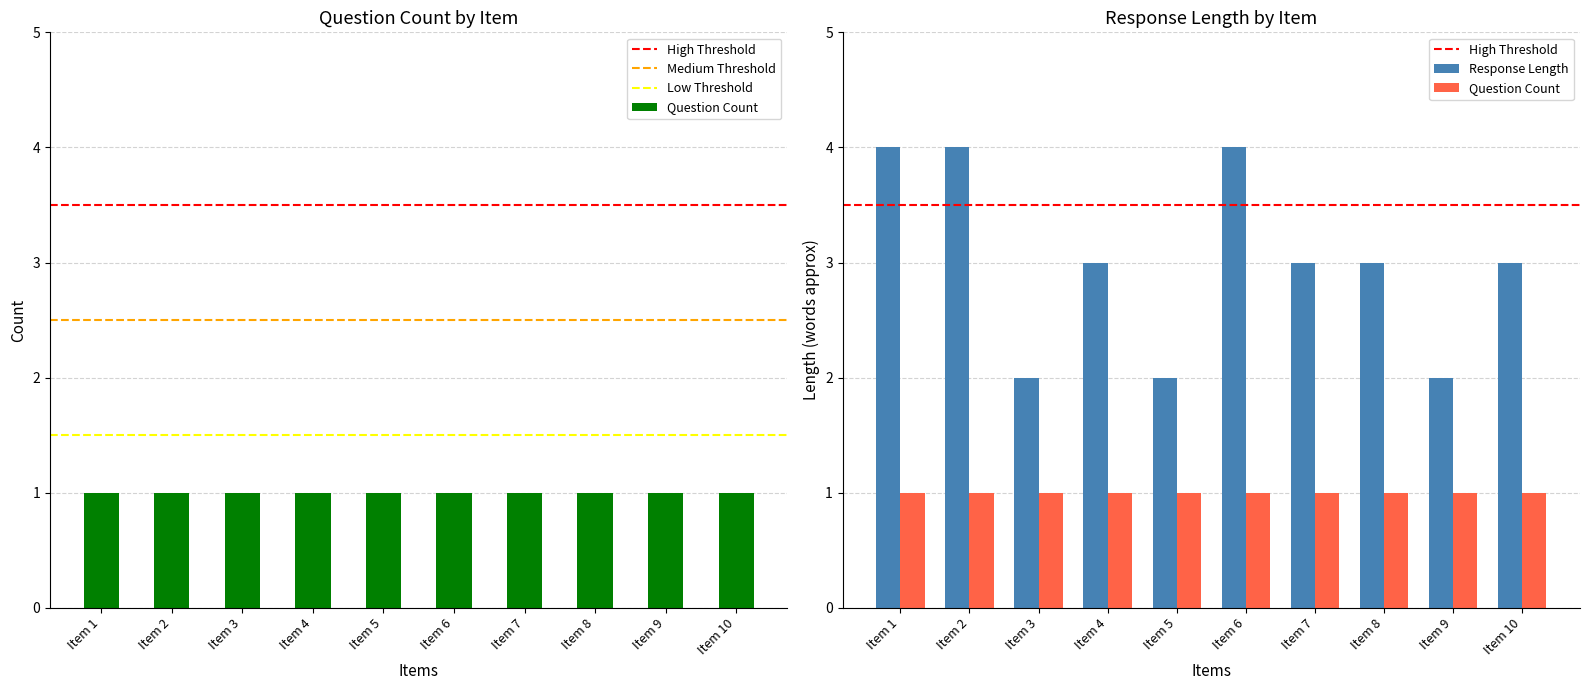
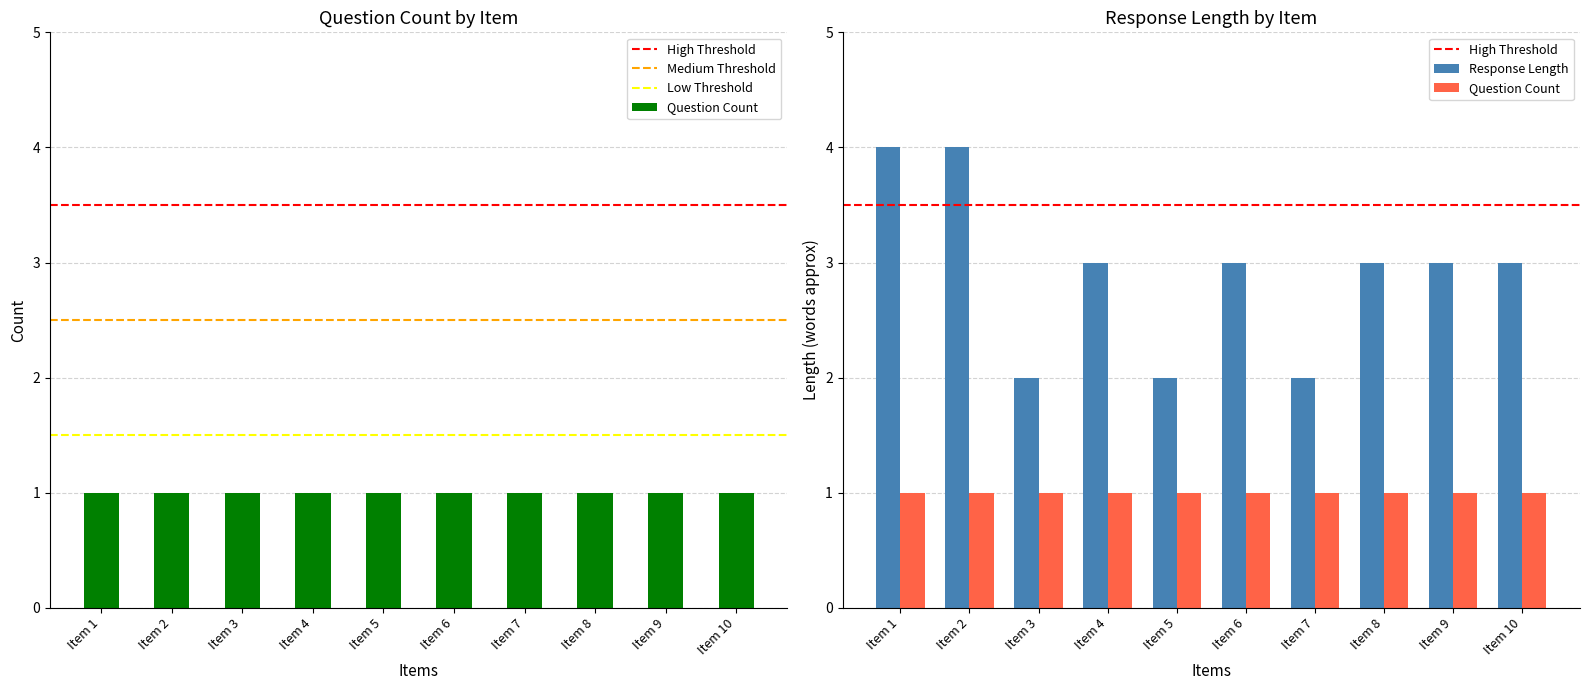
Response Length by Item, Response Length, Item 6: 4 -> 3
Response Length by Item, Response Length, Item 7: 3 -> 2
Response Length by Item, Response Length, Item 9: 2 -> 3
